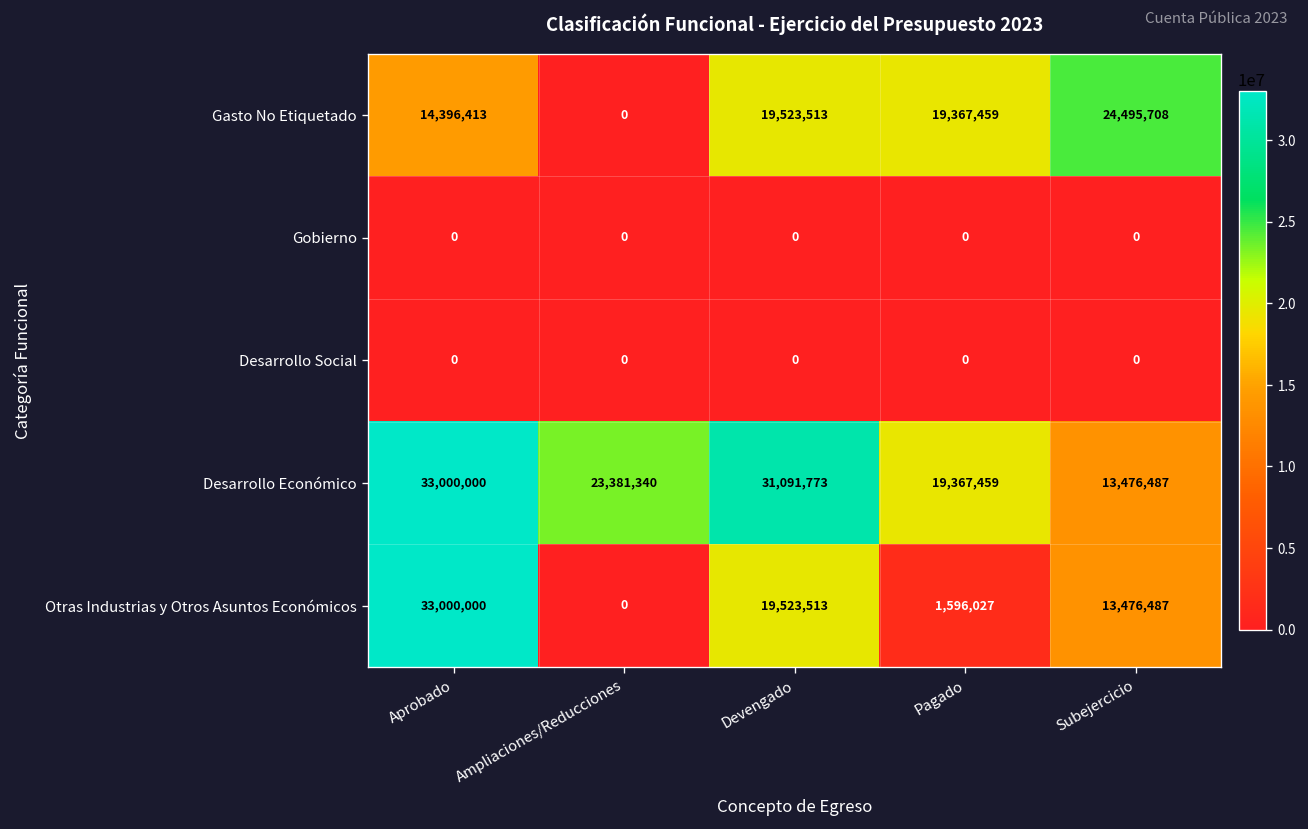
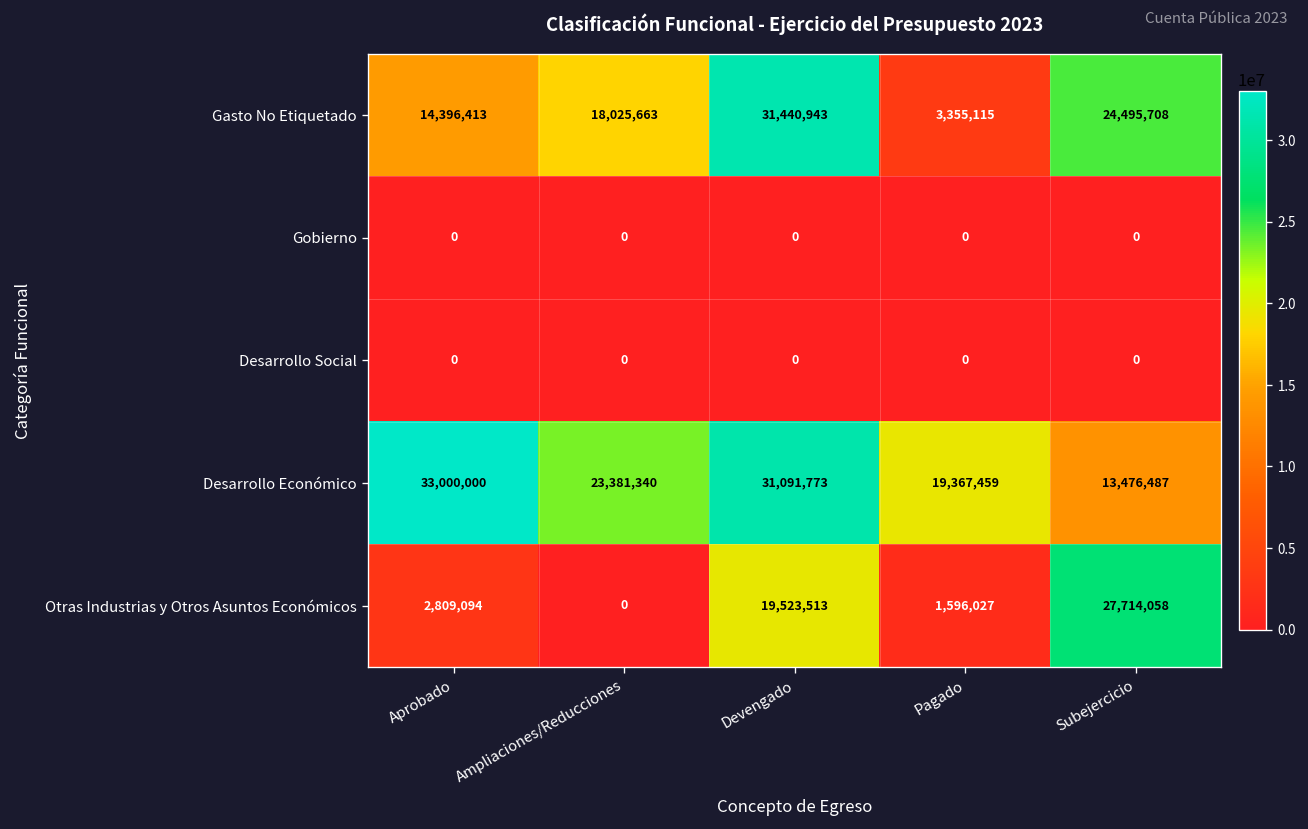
Gasto No Etiquetado, Ampliaciones/Reducciones: 0 -> 18,025,663
Gasto No Etiquetado, Devengado: 19,523,513 -> 31,440,943
Gasto No Etiquetado, Pagado: 19,367,459 -> 3,355,115
Otras Industrias y Otros Asuntos Económicos, Aprobado: 33,000,000 -> 2,809,094
Otras Industrias y Otros Asuntos Económicos, Subejercicio: 13,476,487 -> 27,714,058
